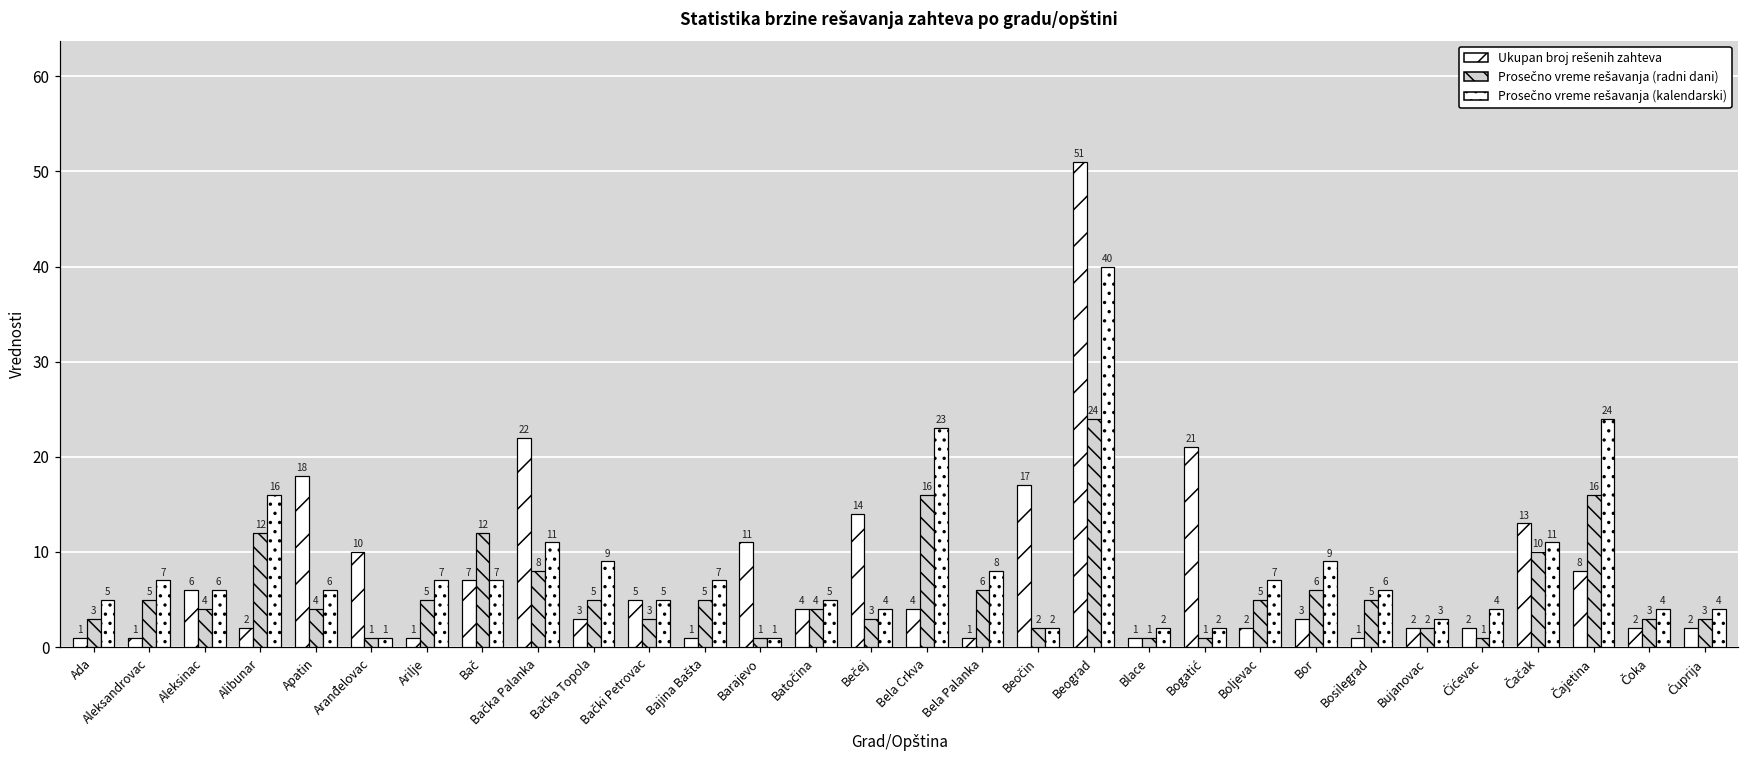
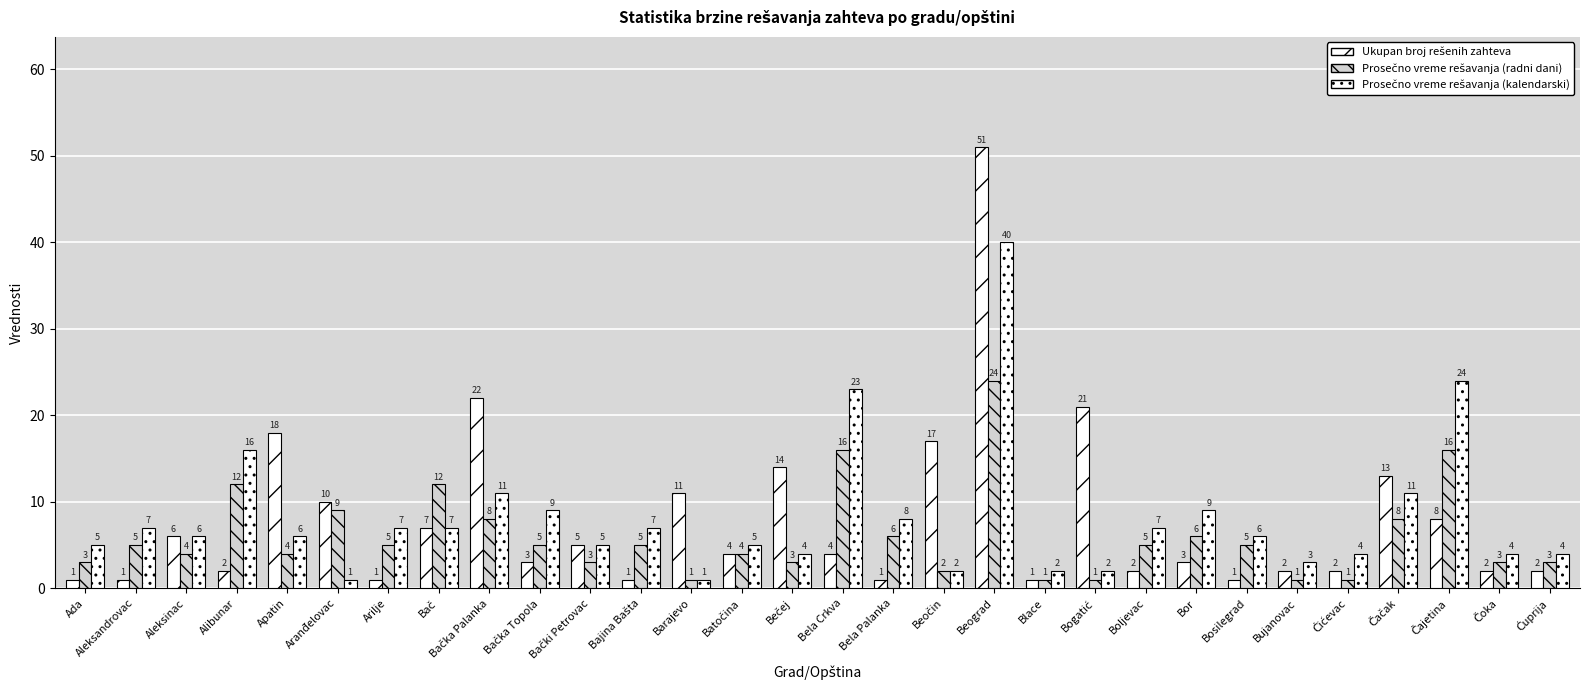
Prosečno vreme rešavanja (radni dani), Aranđelovac: 1 -> 9
Prosečno vreme rešavanja (radni dani), Bujanovac: 2 -> 1
Prosečno vreme rešavanja (radni dani), Čačak: 10 -> 8
